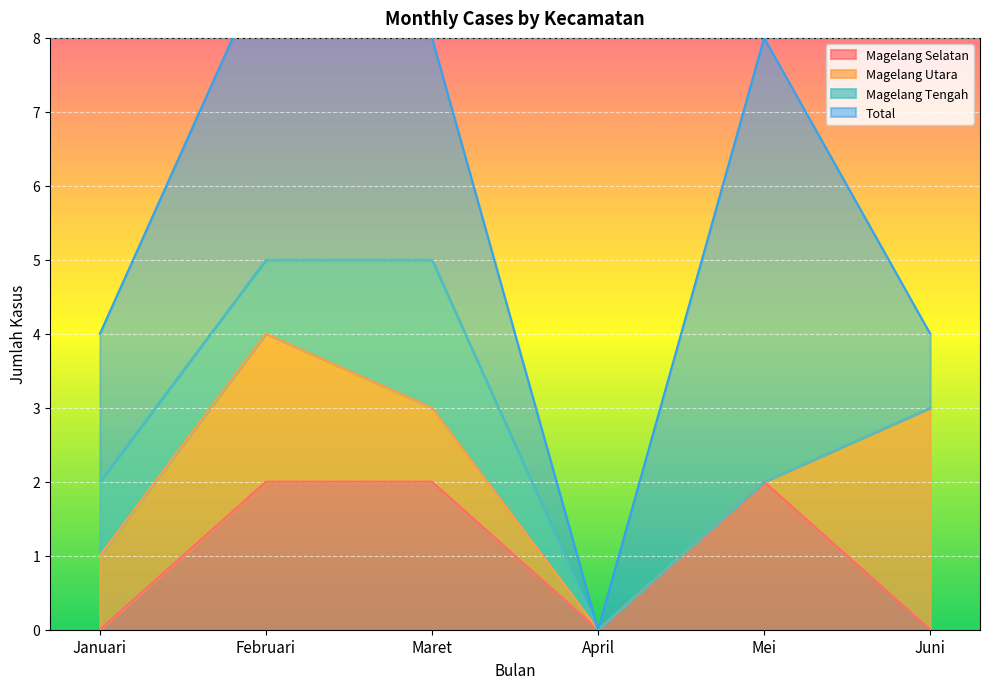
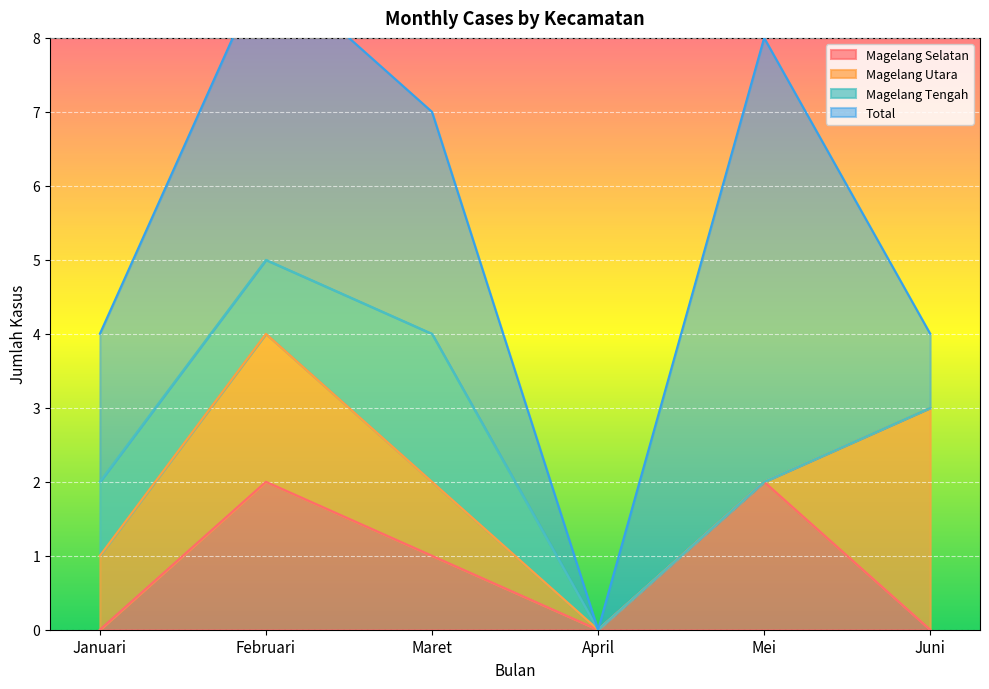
Magelang Selatan, Maret: 2 -> 1
